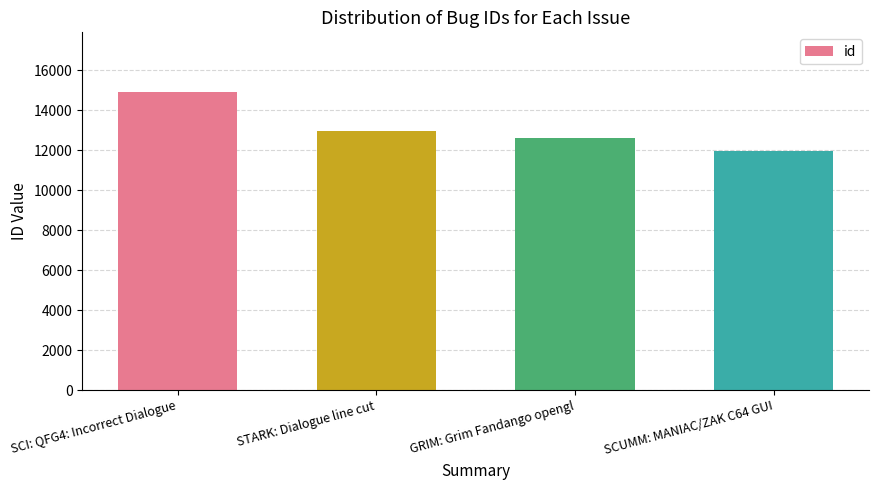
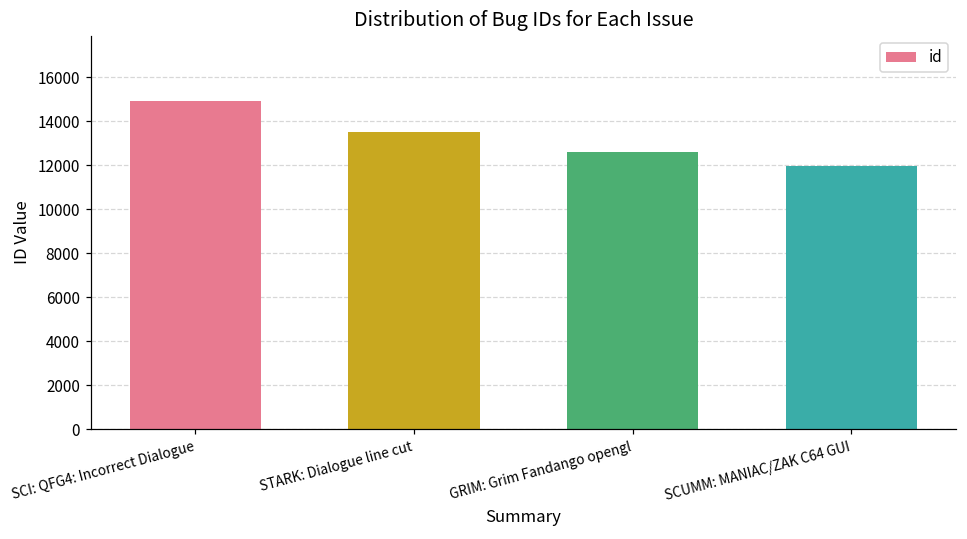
STARK: Dialogue line cut: 13000 -> 13500
